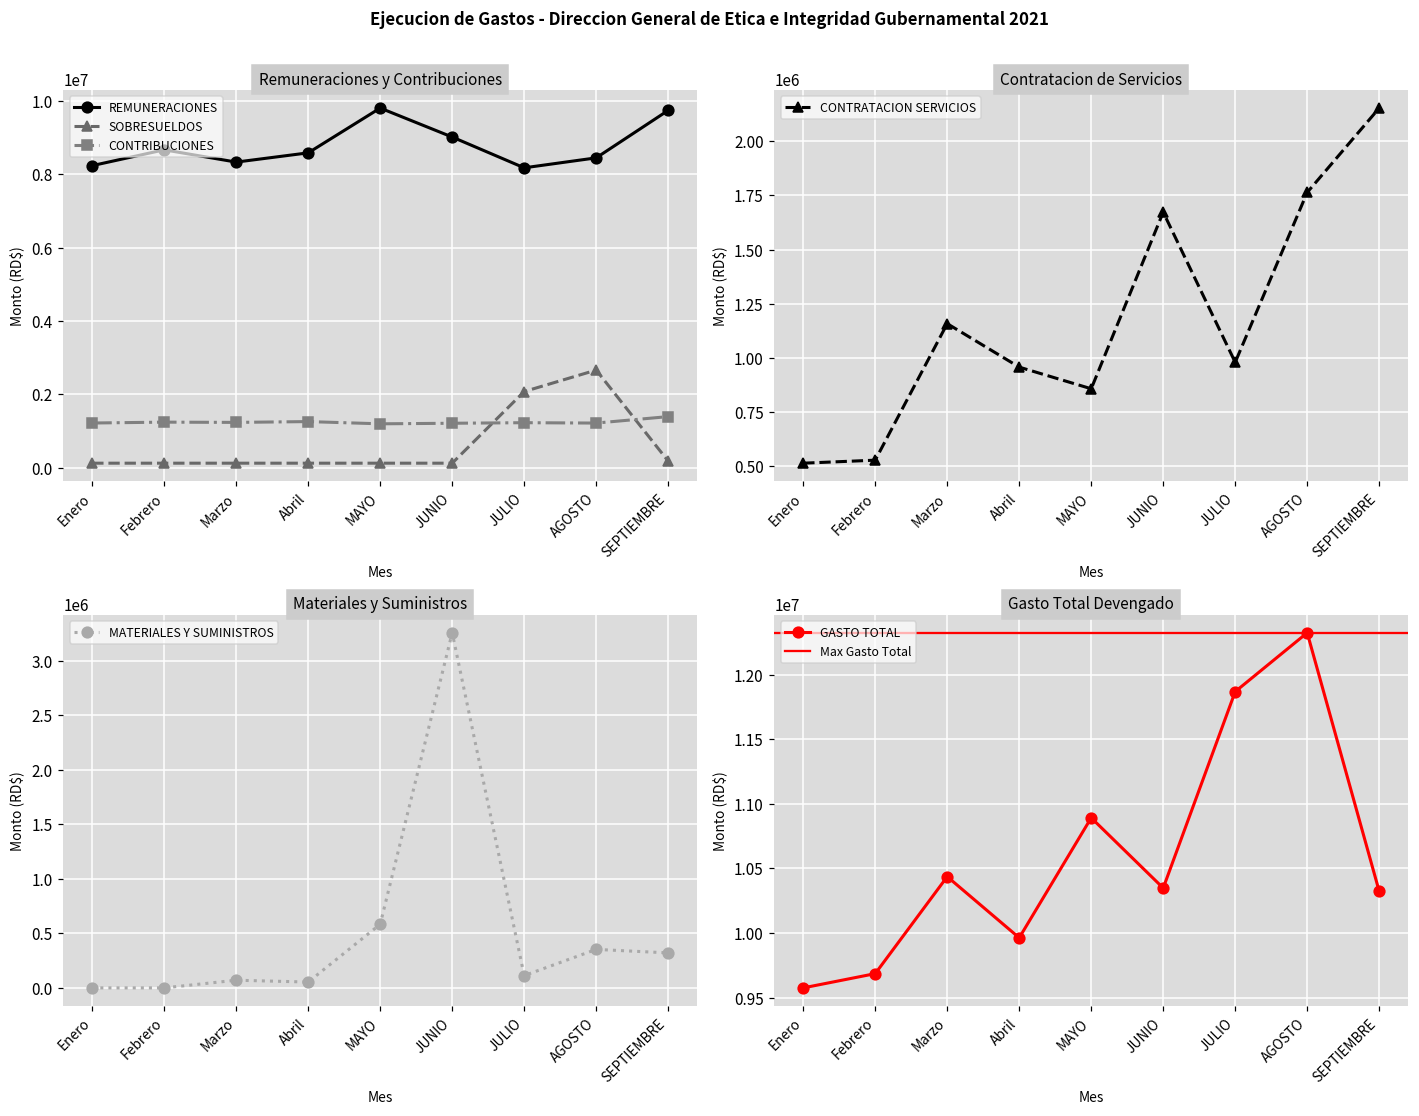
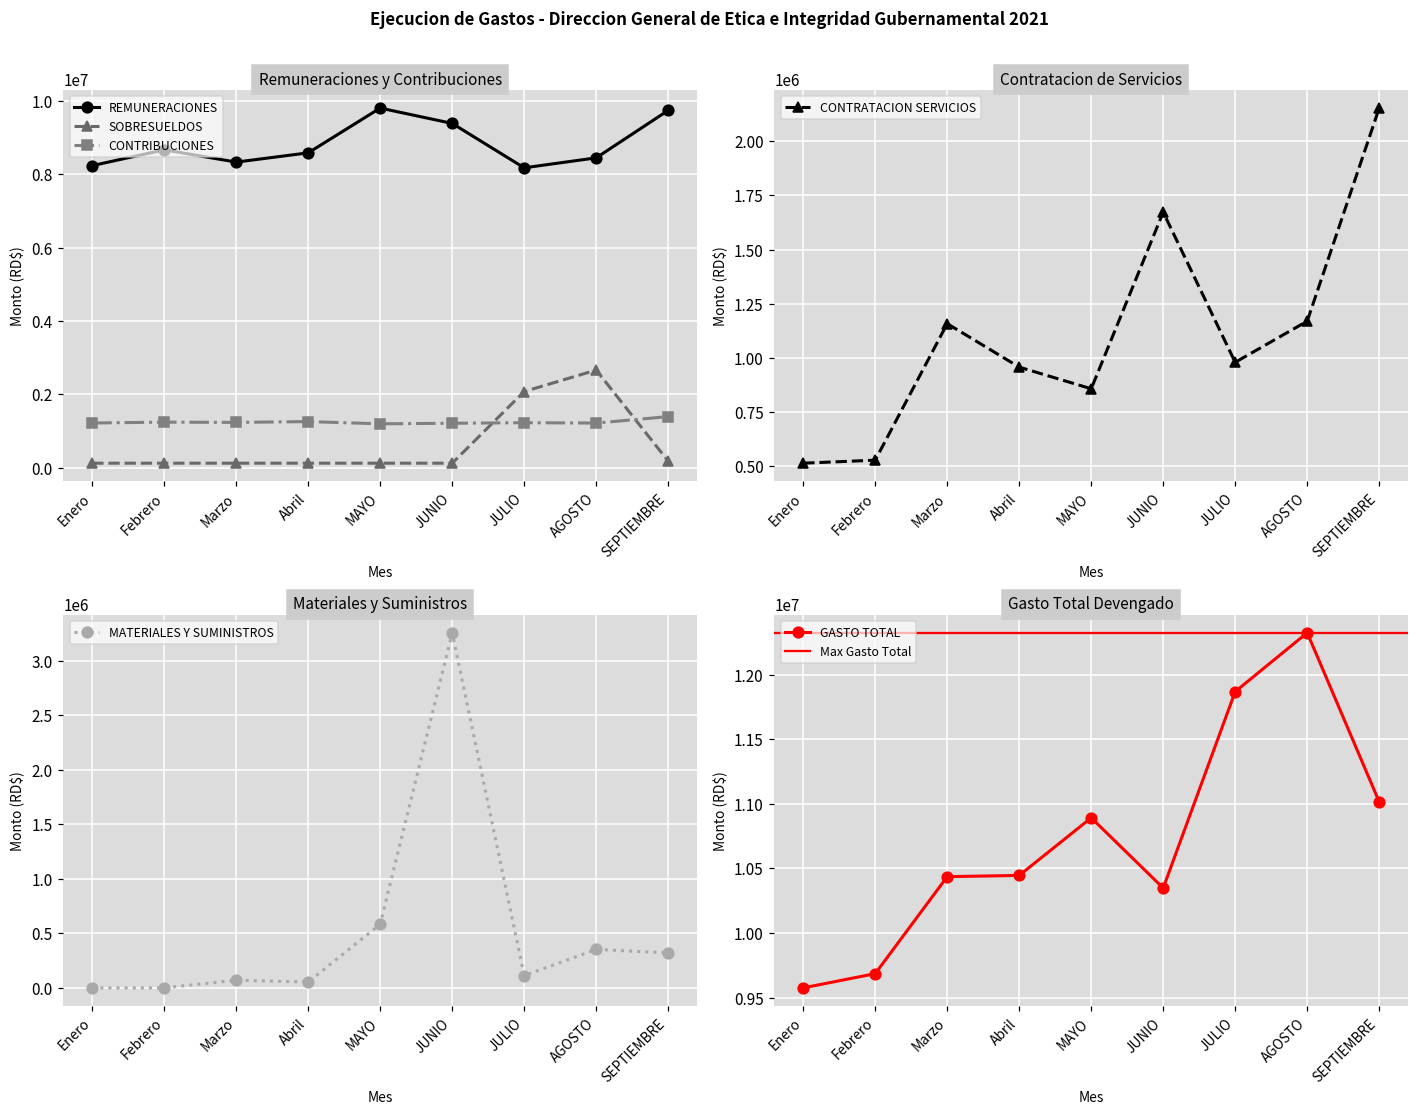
Remuneraciones y Contribuciones, REMUNERACIONES, JUNIO: 9000000 -> 9400000
Contratacion de Servicios, AGOSTO: 1760000 -> 1170000
Gasto Total Devengado, Abril: 9960000 -> 10450000
Gasto Total Devengado, SEPTIEMBRE: 10320000 -> 11020000
